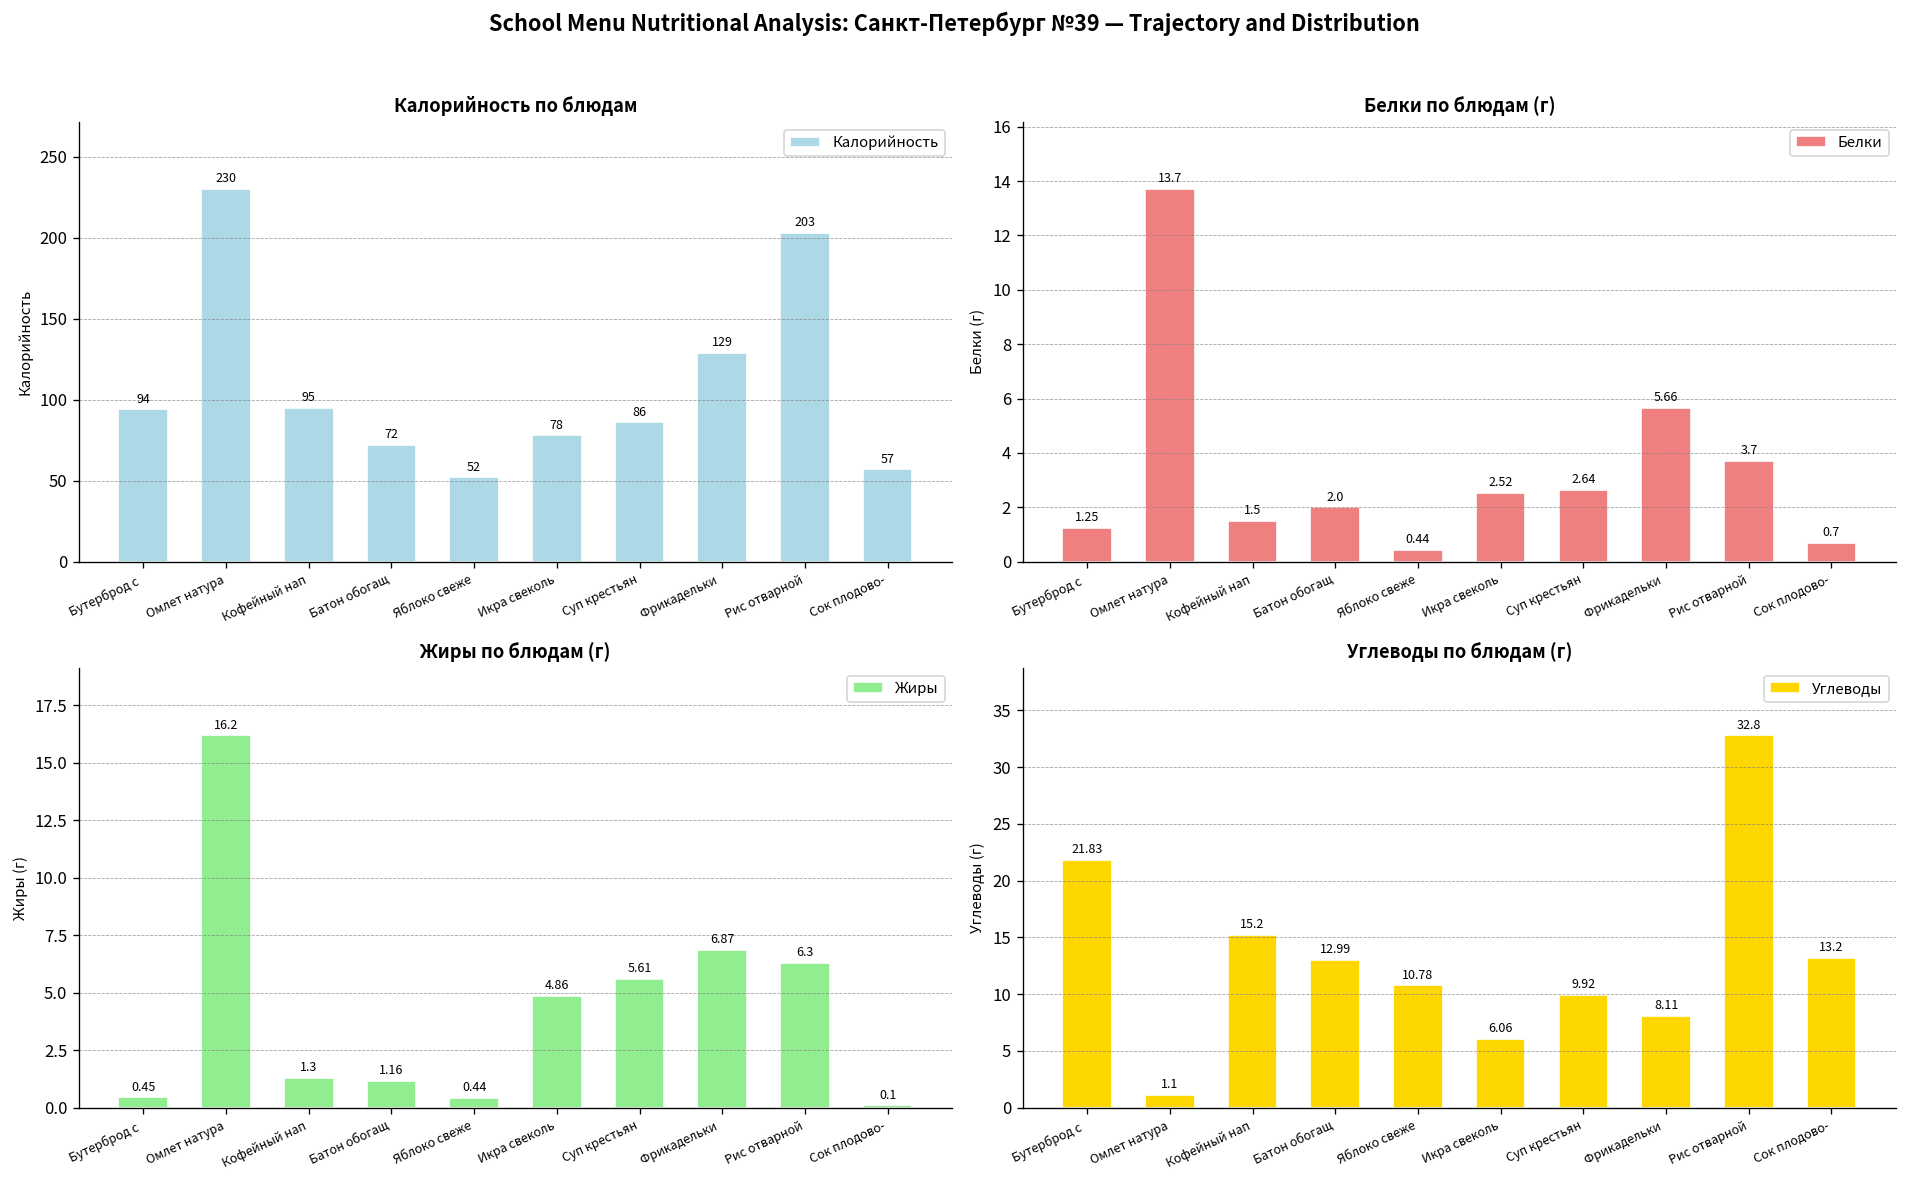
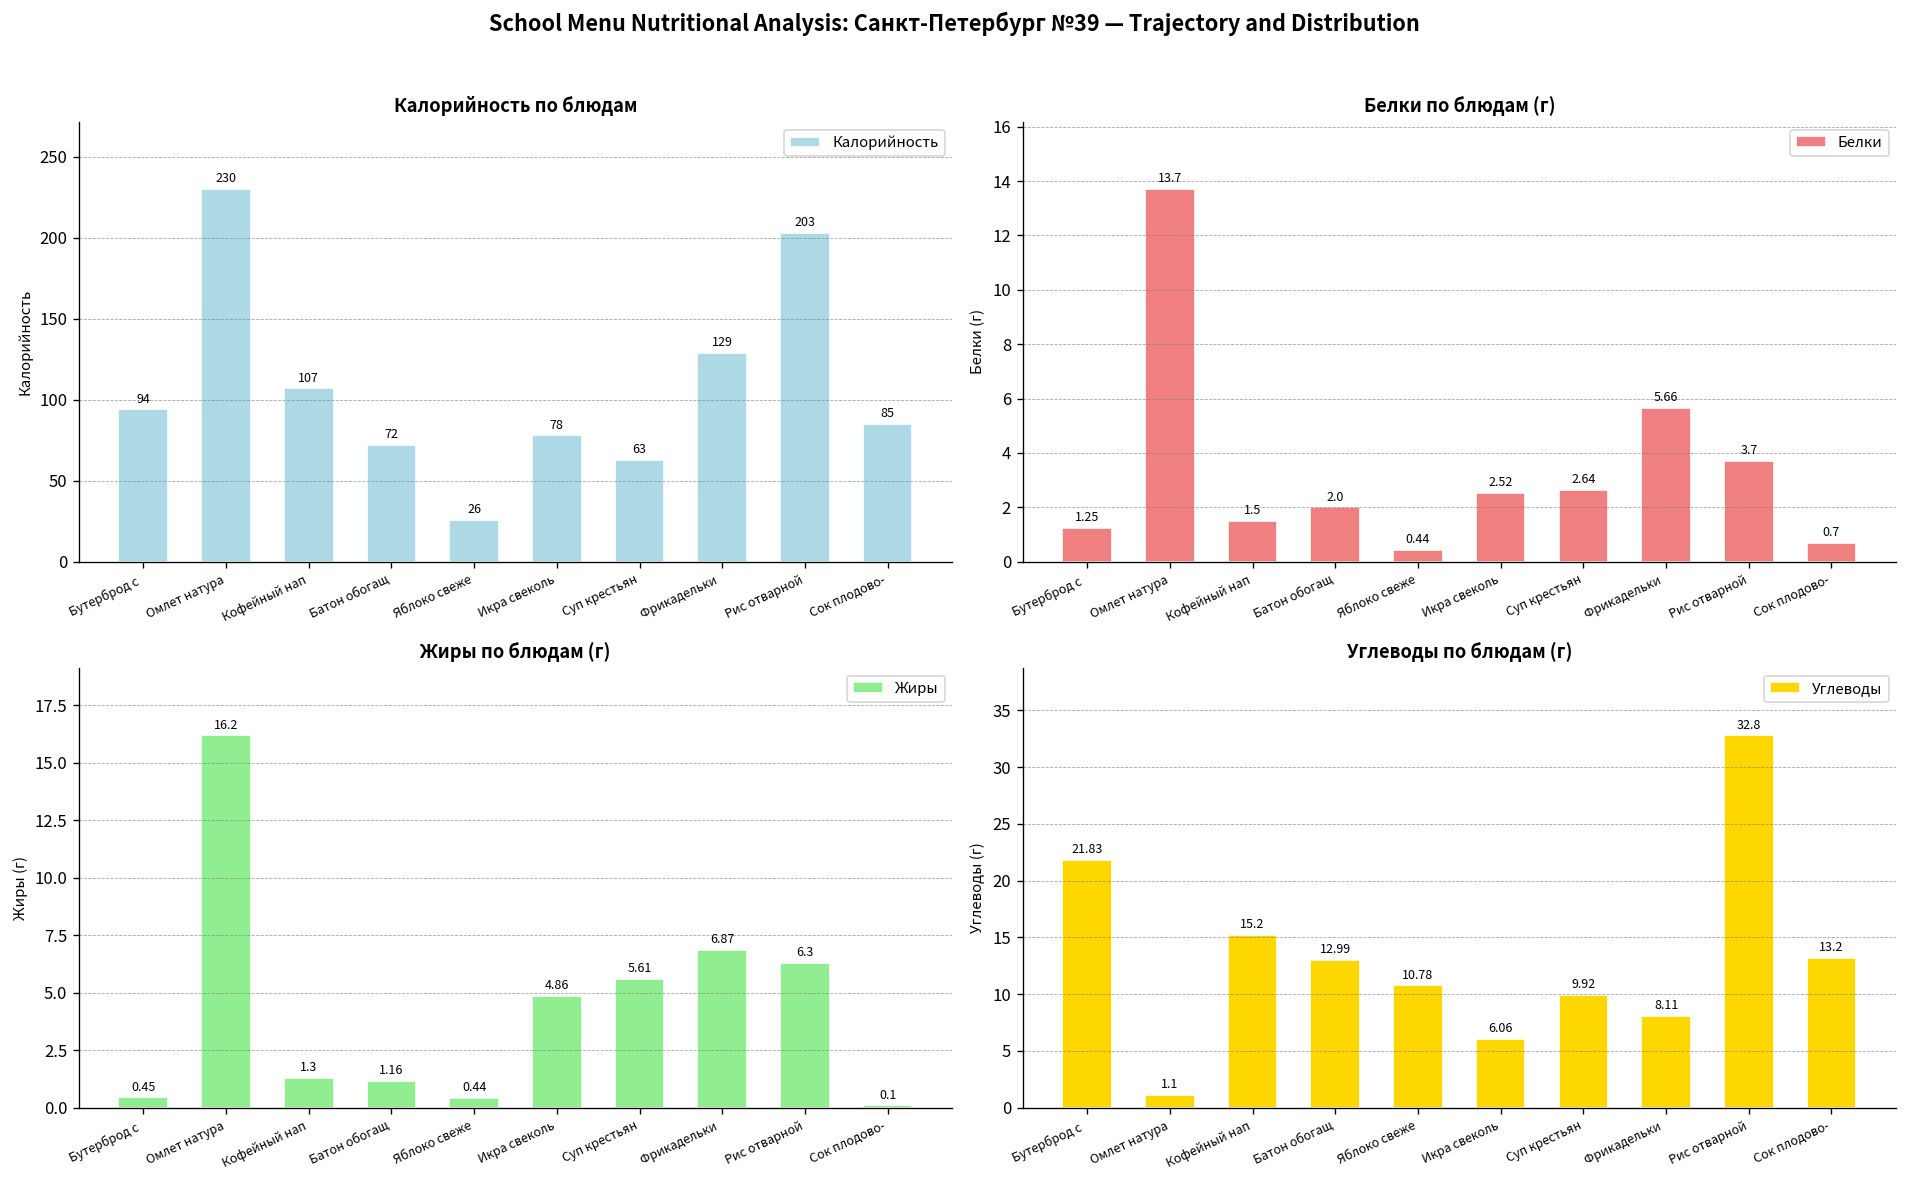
Калорийность по блюдам, Кофейный нап: 95 -> 107
Калорийность по блюдам, Яблоко свеже: 52 -> 26
Калорийность по блюдам, Суп крестьян: 86 -> 63
Калорийность по блюдам, Сок плодово-: 57 -> 85
